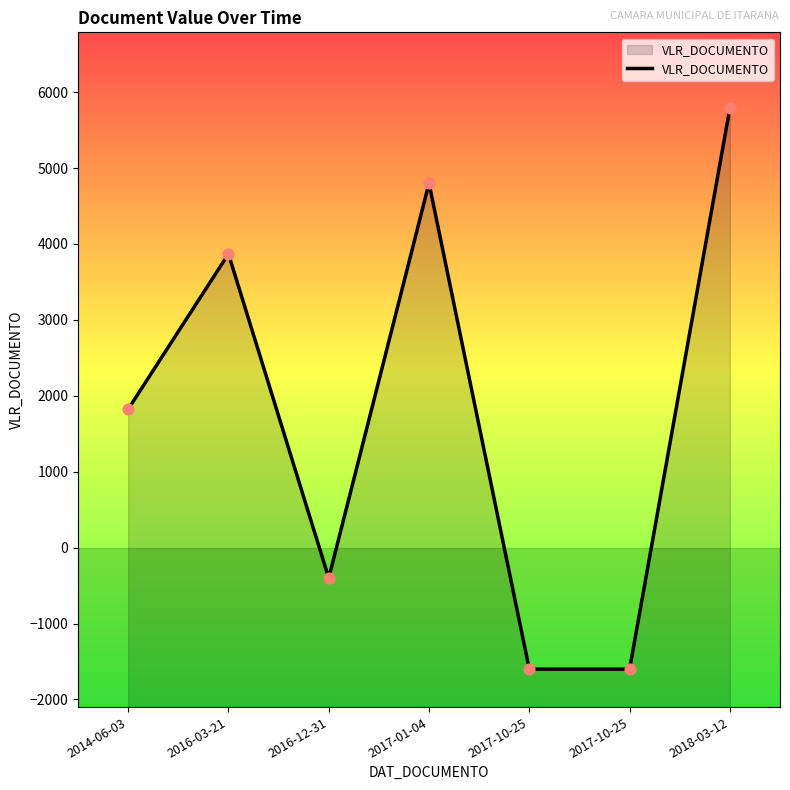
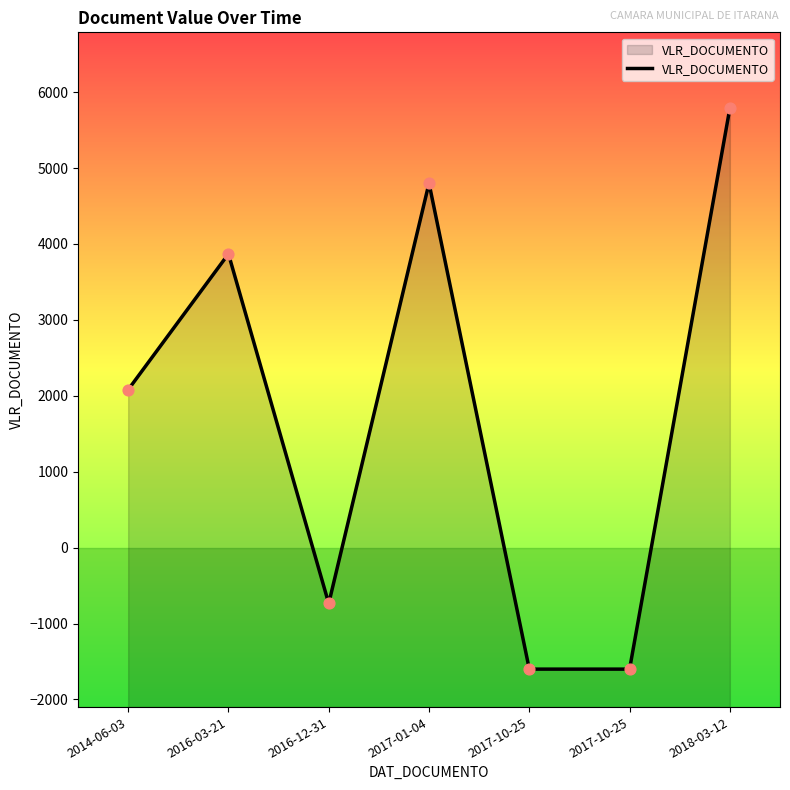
2014-06-03: 1800 -> 2100
2016-12-31: -400 -> -700
